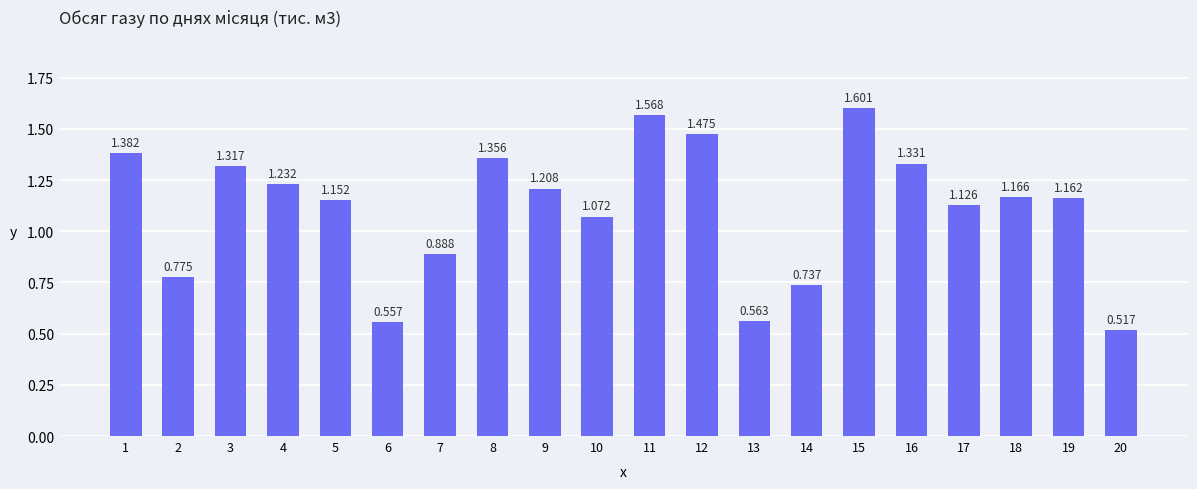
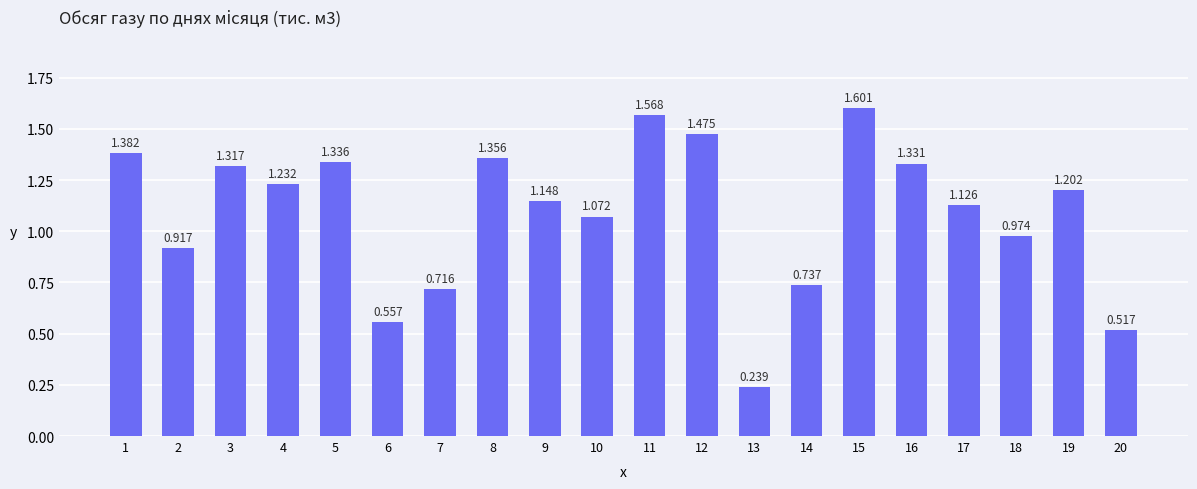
2: 0.775 -> 0.917
5: 1.152 -> 1.336
7: 0.888 -> 0.716
9: 1.208 -> 1.148
13: 0.563 -> 0.239
18: 1.166 -> 0.974
19: 1.162 -> 1.202
